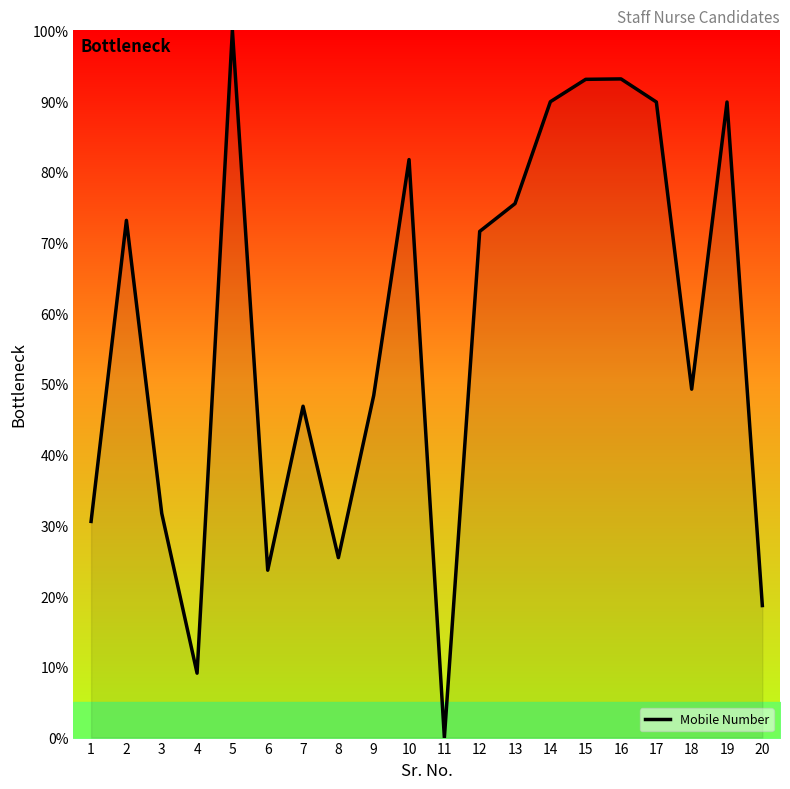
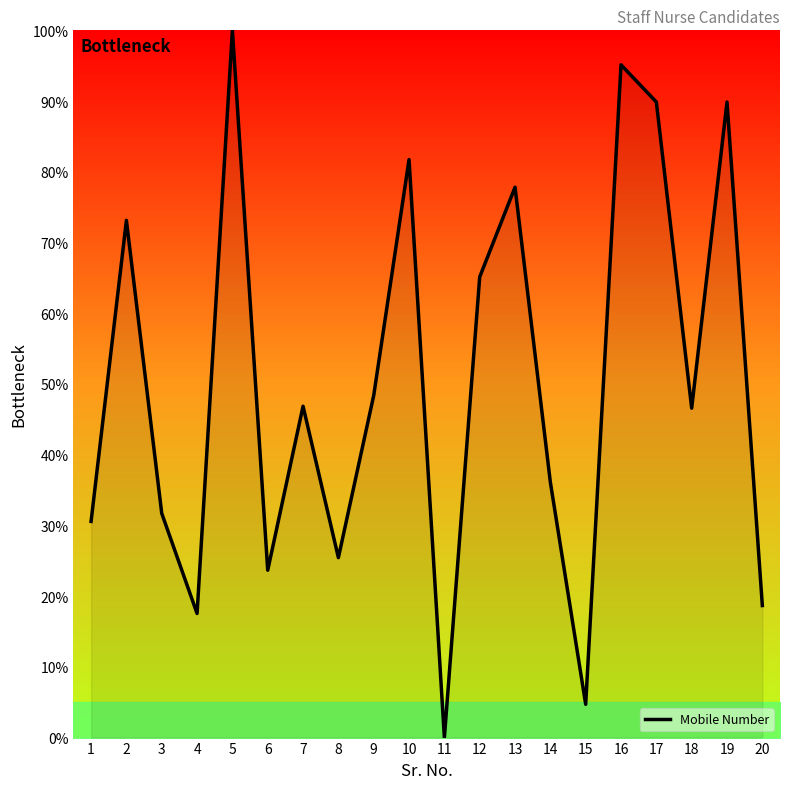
Mobile Number, 4: 9% -> 18%
Mobile Number, 12: 72% -> 65%
Mobile Number, 13: 76% -> 78%
Mobile Number, 14: 90% -> 36%
Mobile Number, 15: 93% -> 5%
Mobile Number, 16: 93% -> 95%
Mobile Number, 18: 49% -> 47%
